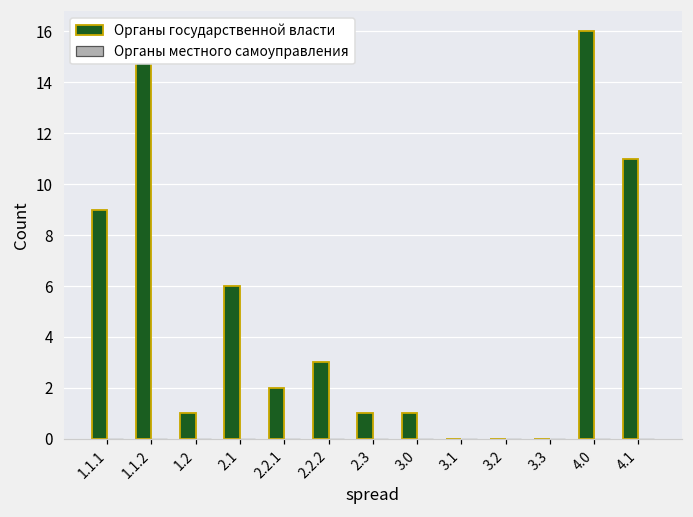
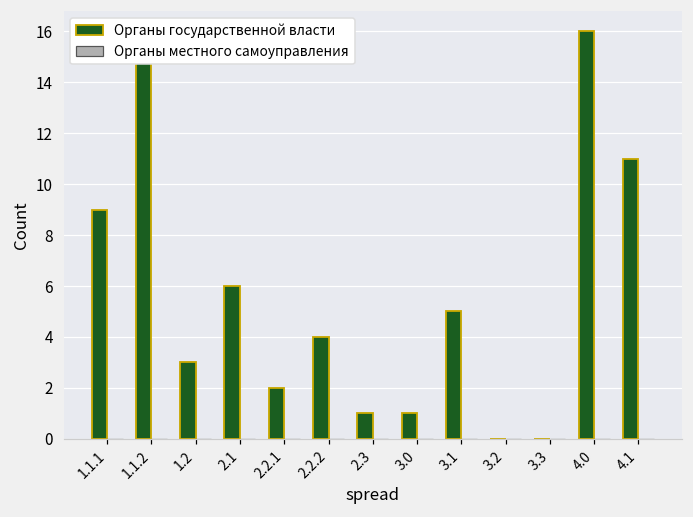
Органы государственной власти, 1.2: 1 -> 3
Органы государственной власти, 2.2.2: 3 -> 4
Органы государственной власти, 3.1: 0 -> 5
